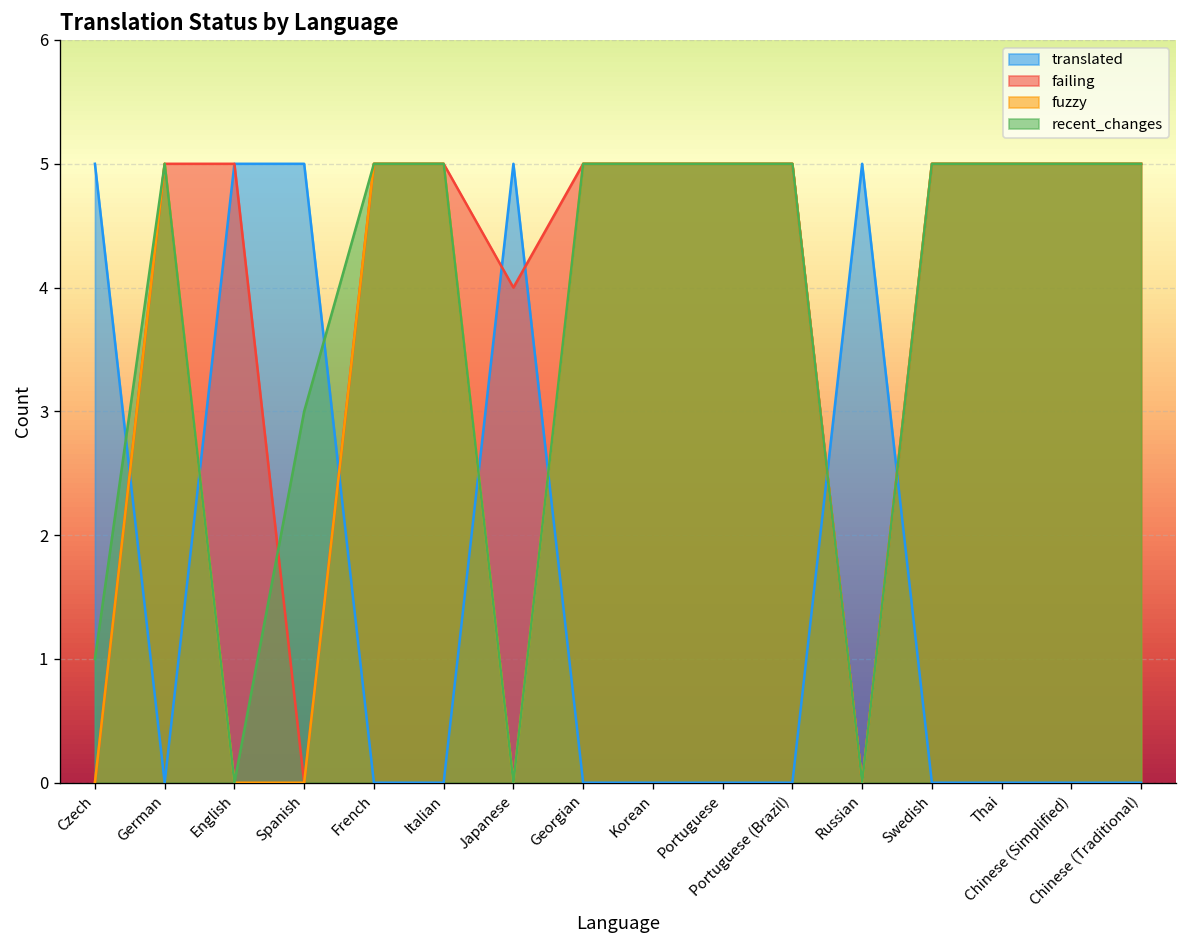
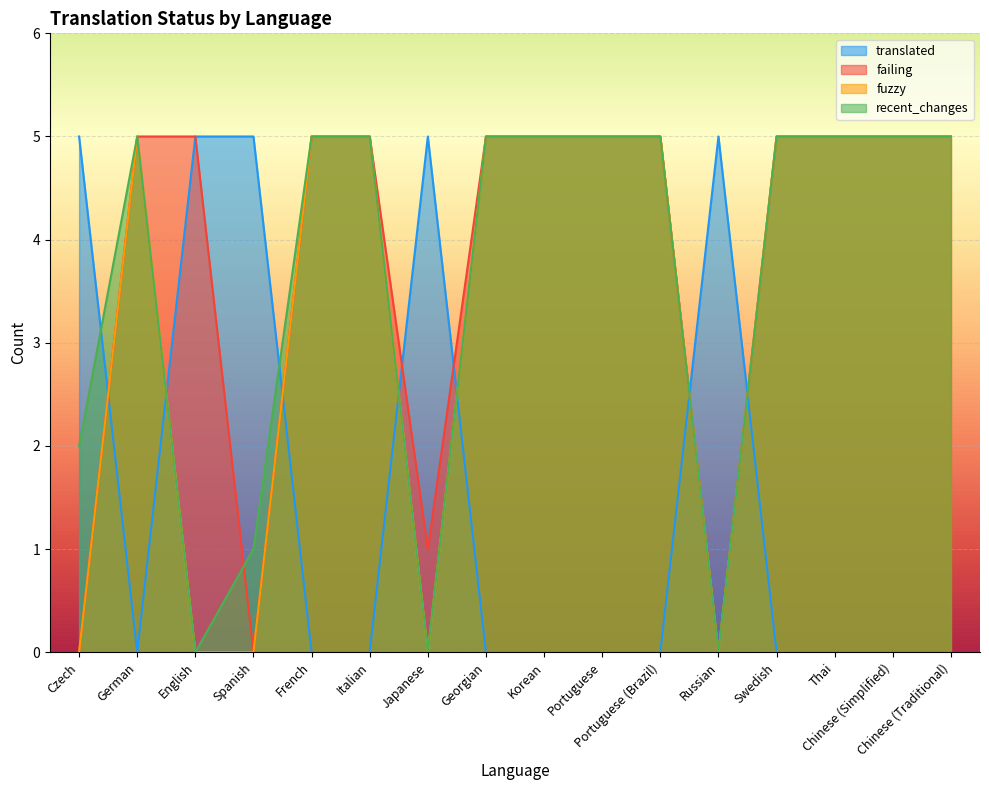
recent_changes, Czech: 1 -> 2
recent_changes, Spanish: 3 -> 1
failing, Japanese: 4 -> 1
